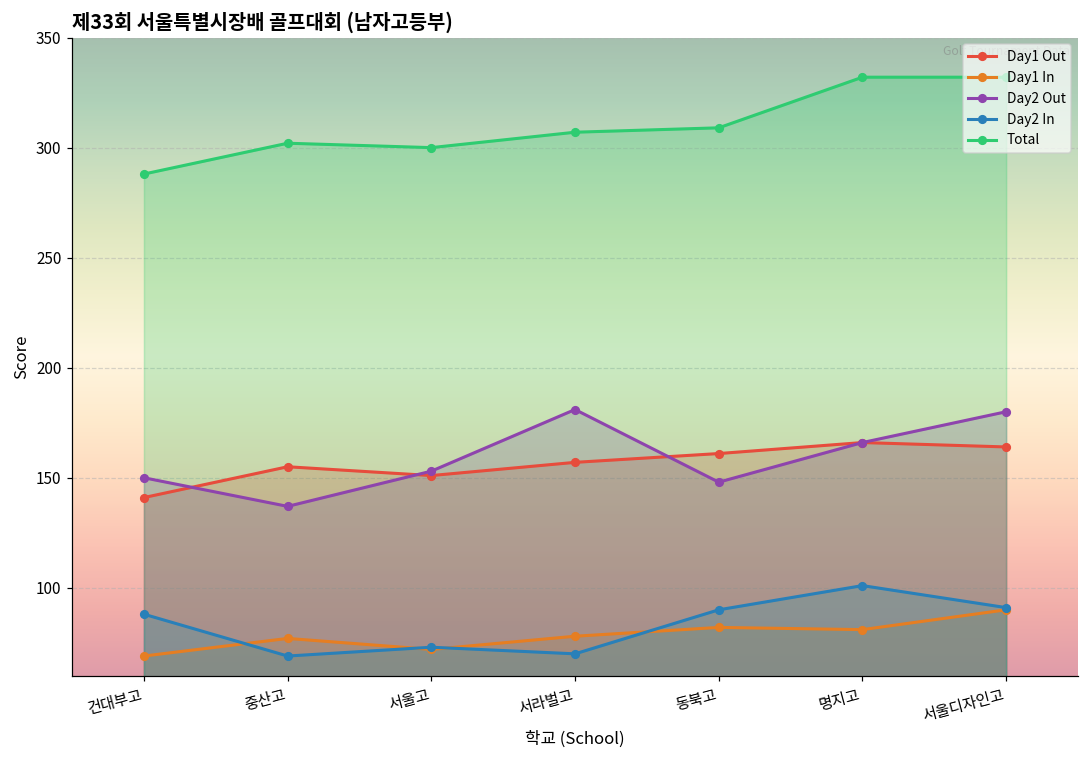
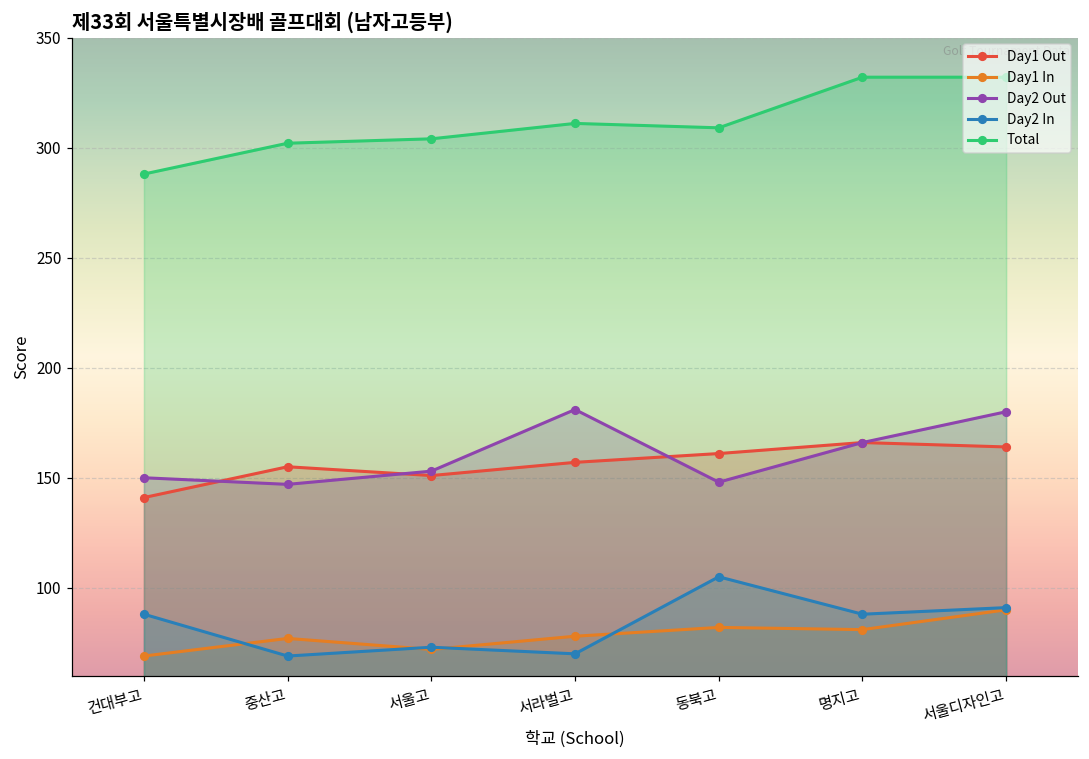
Day2 Out, 중산고: 137 -> 147
Total, 서울고: 300 -> 304
Total, 서라벌고: 307 -> 311
Day2 In, 동북고: 90 -> 105
Day2 In, 명지고: 101 -> 88
